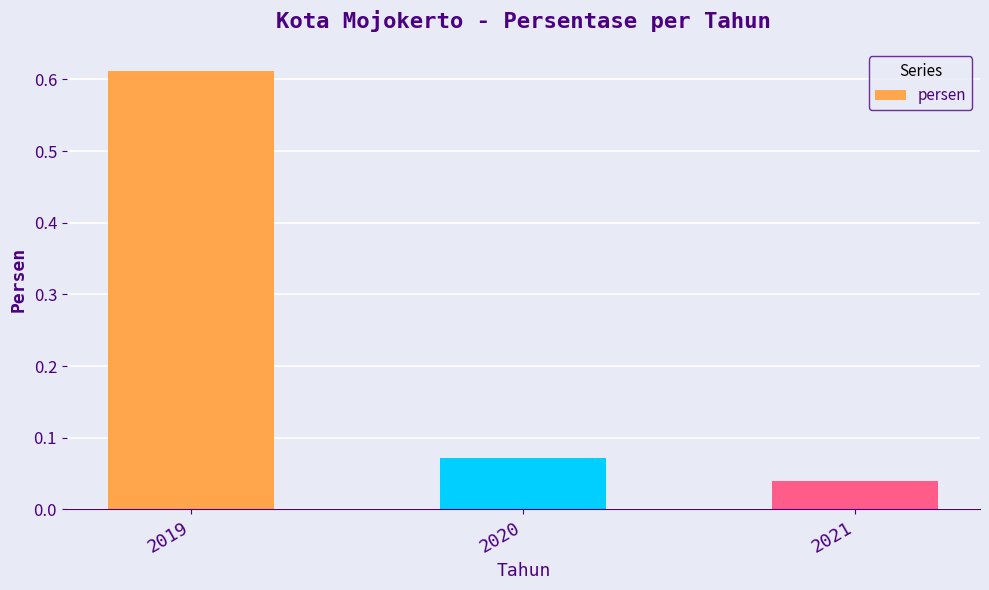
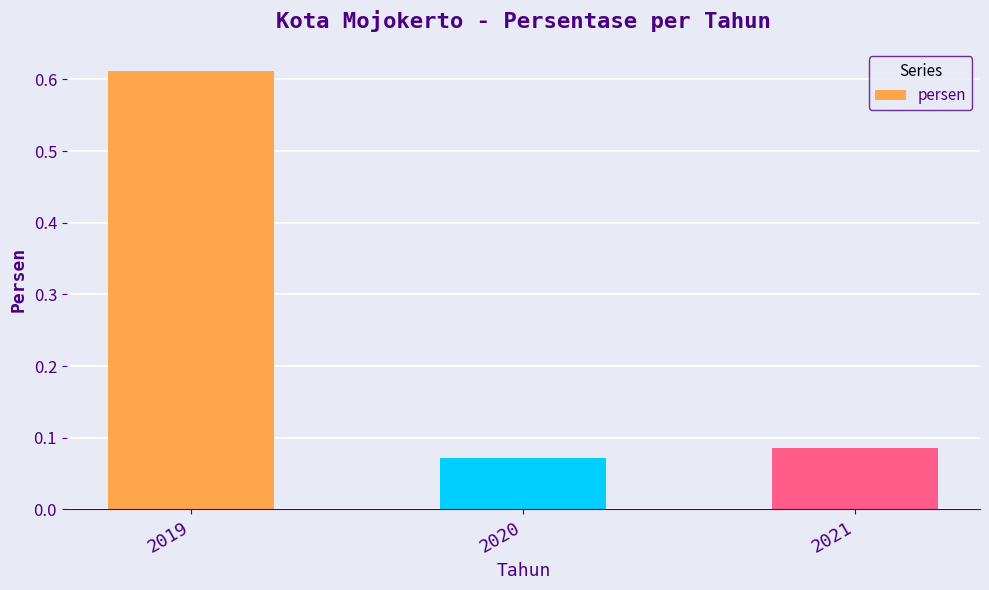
2021: 0.04 -> 0.09
